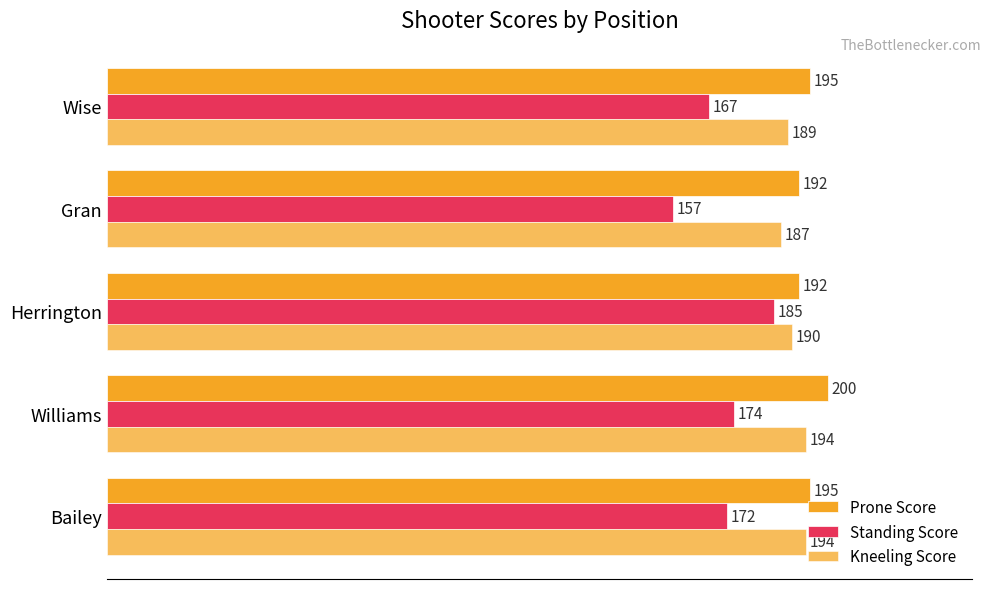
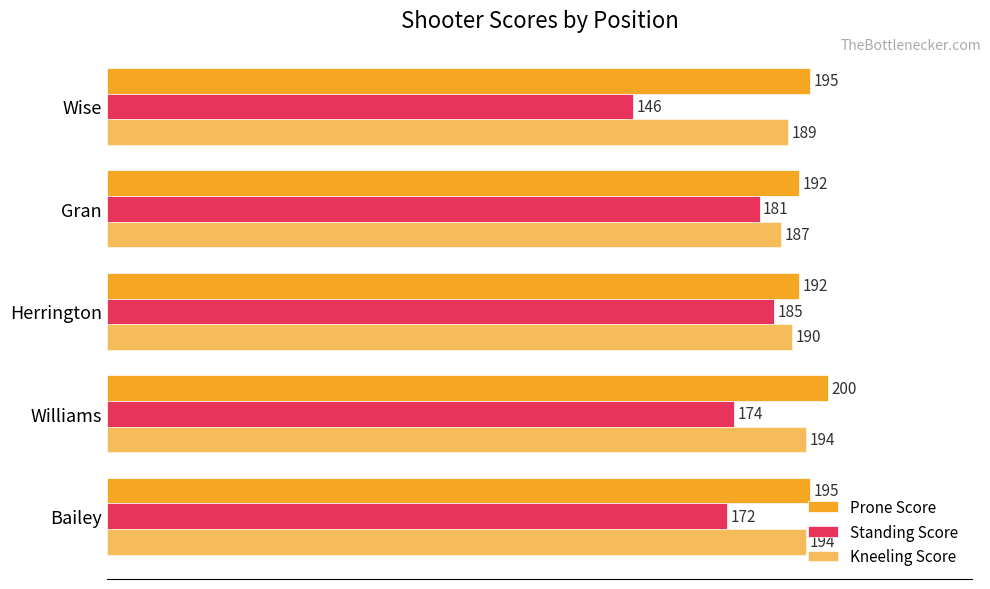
Standing Score, Wise: 167 -> 146
Standing Score, Gran: 157 -> 181
